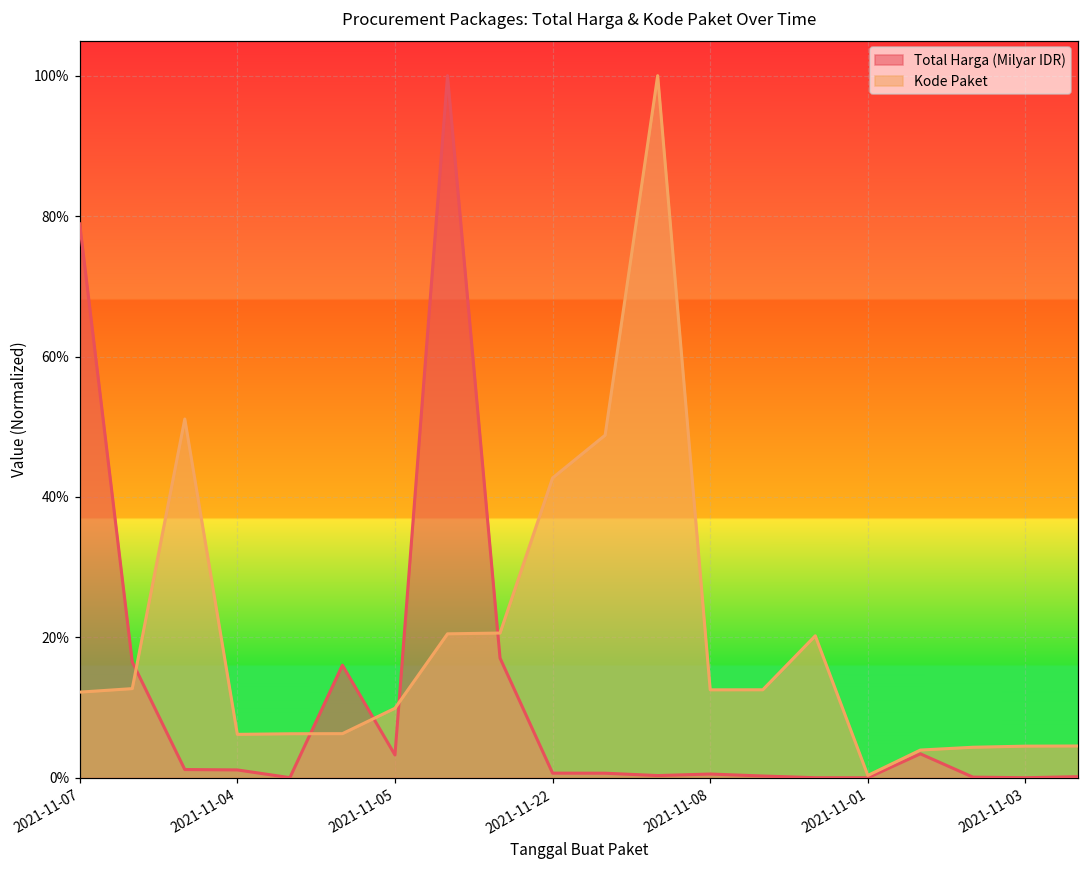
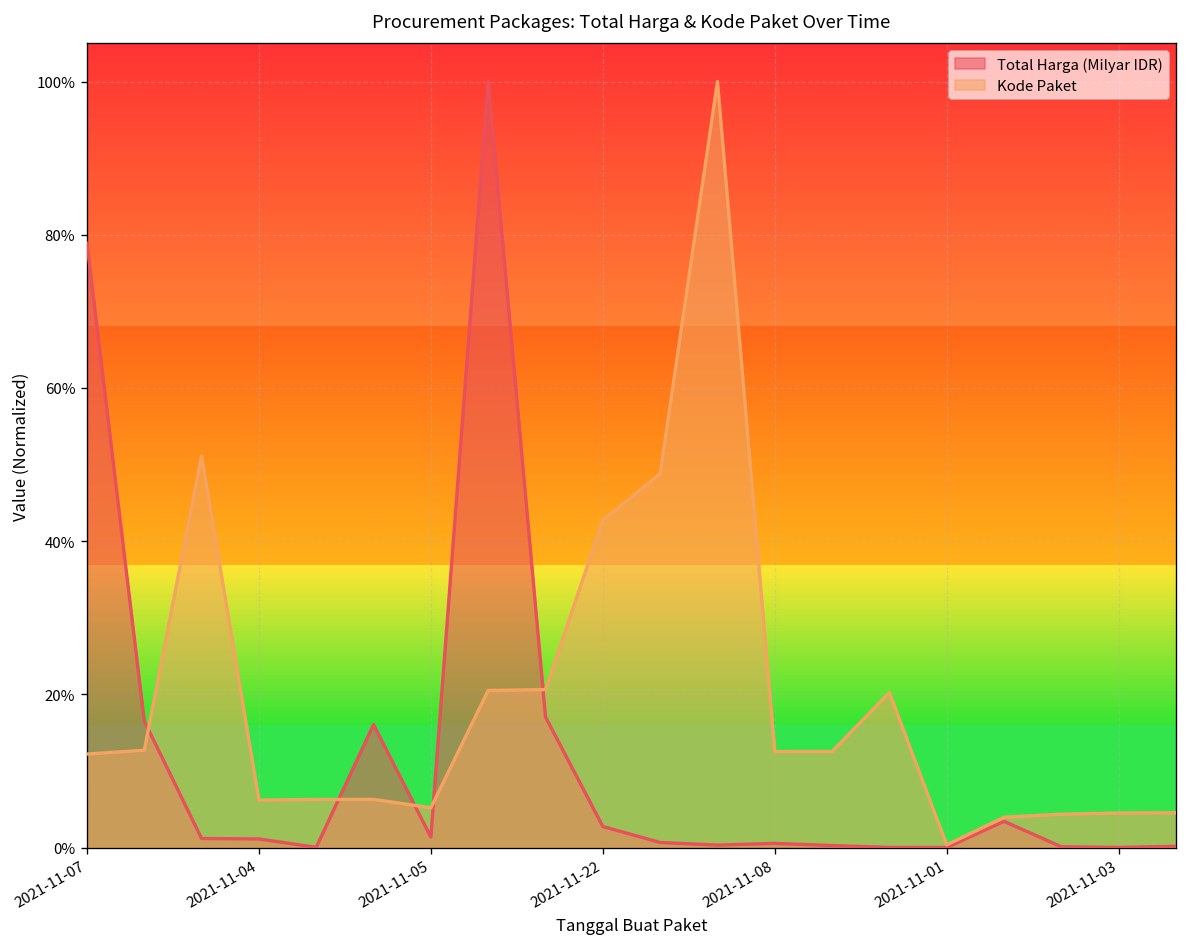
Total Harga (Milyar IDR), 2021-11-05: 3% -> 1%
Kode Paket, 2021-11-05: 10% -> 5%
Total Harga (Milyar IDR), 2021-11-22: 1% -> 3%
